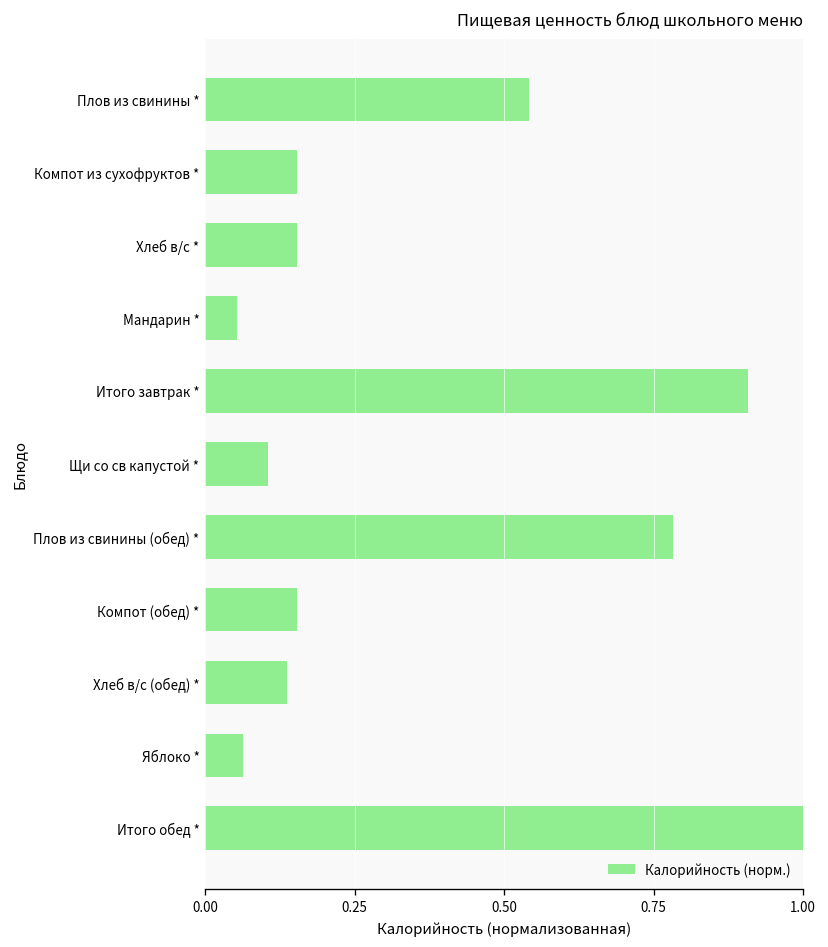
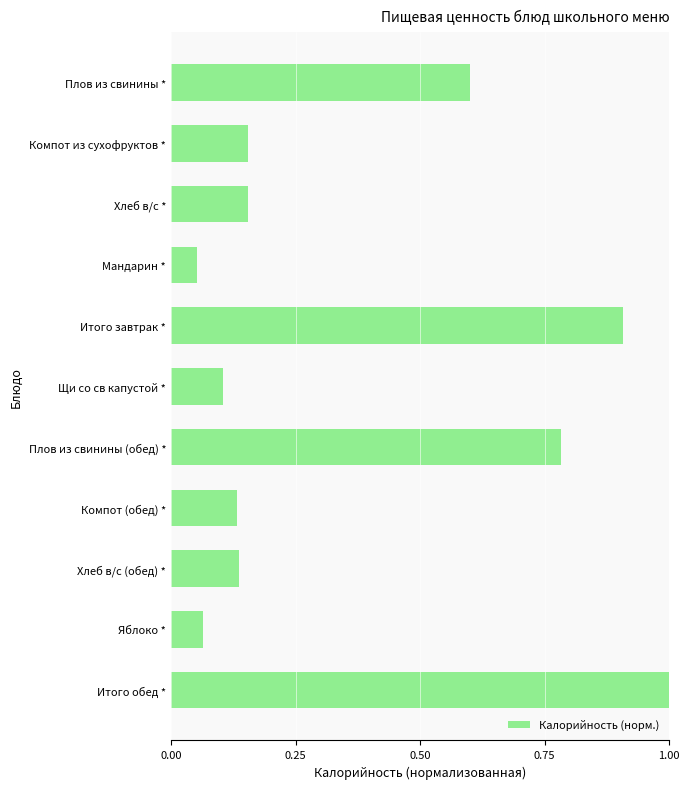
Плов из свинины *: 0.54 -> 0.60
Компот (обед) *: 0.15 -> 0.13
